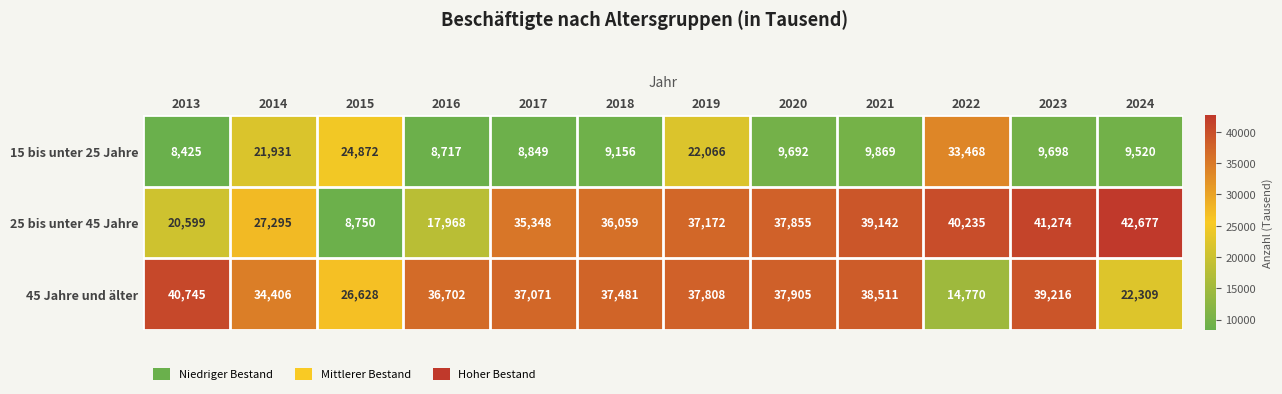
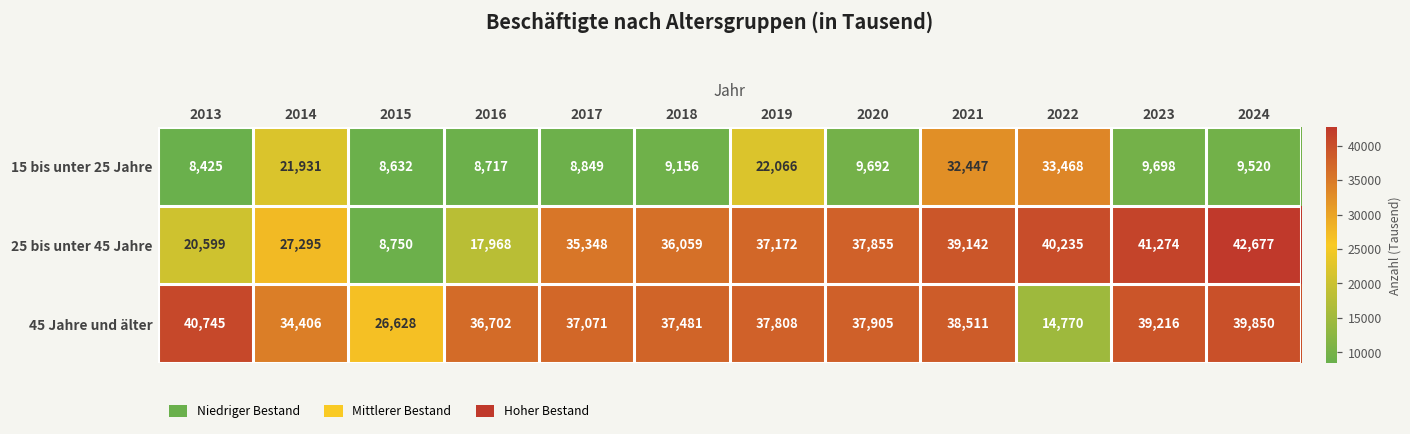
15 bis unter 25 Jahre, 2015: 24,872 -> 8,632
15 bis unter 25 Jahre, 2021: 9,869 -> 32,447
45 Jahre und älter, 2024: 22,309 -> 39,850
